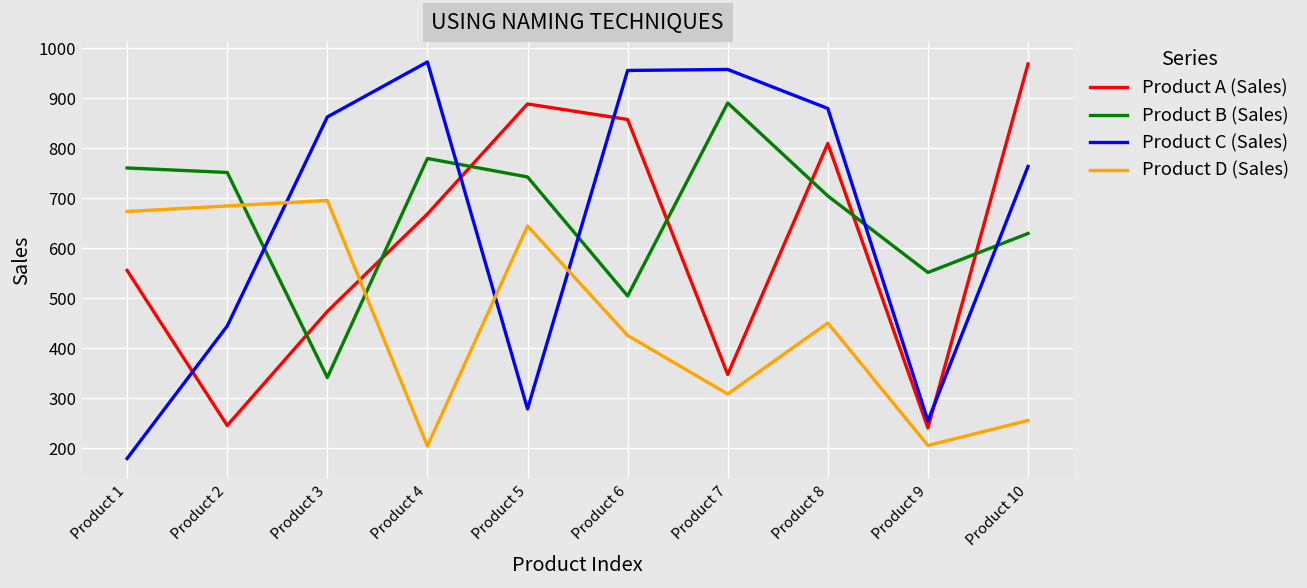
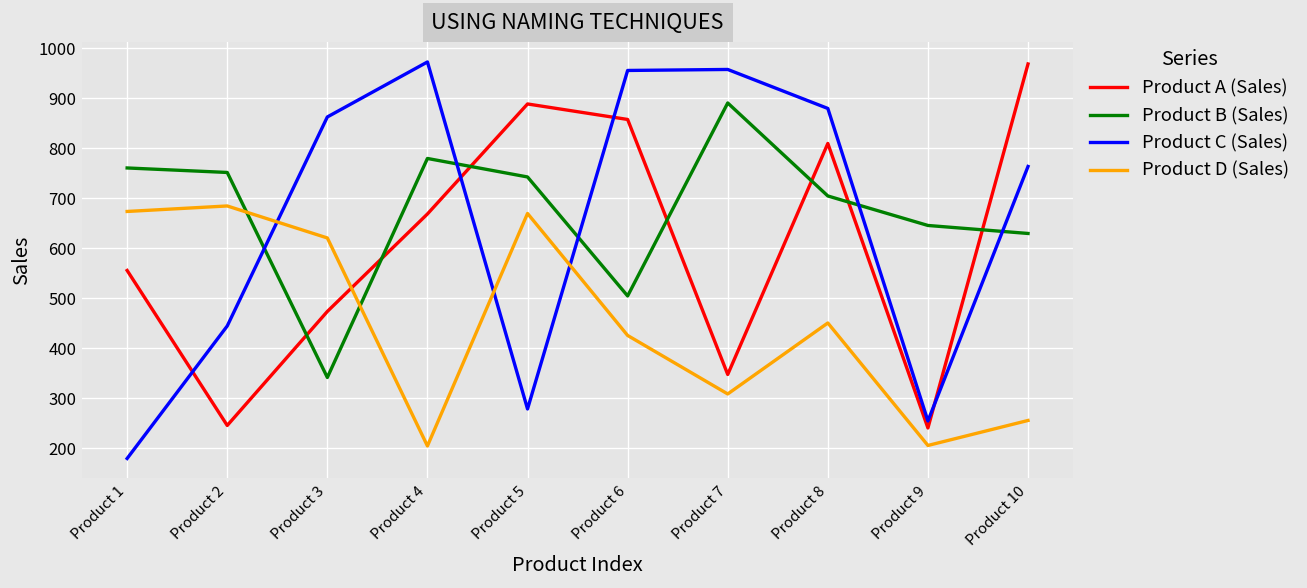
Product D (Sales), Product 3: 700 -> 620
Product D (Sales), Product 5: 650 -> 670
Product B (Sales), Product 9: 550 -> 650
